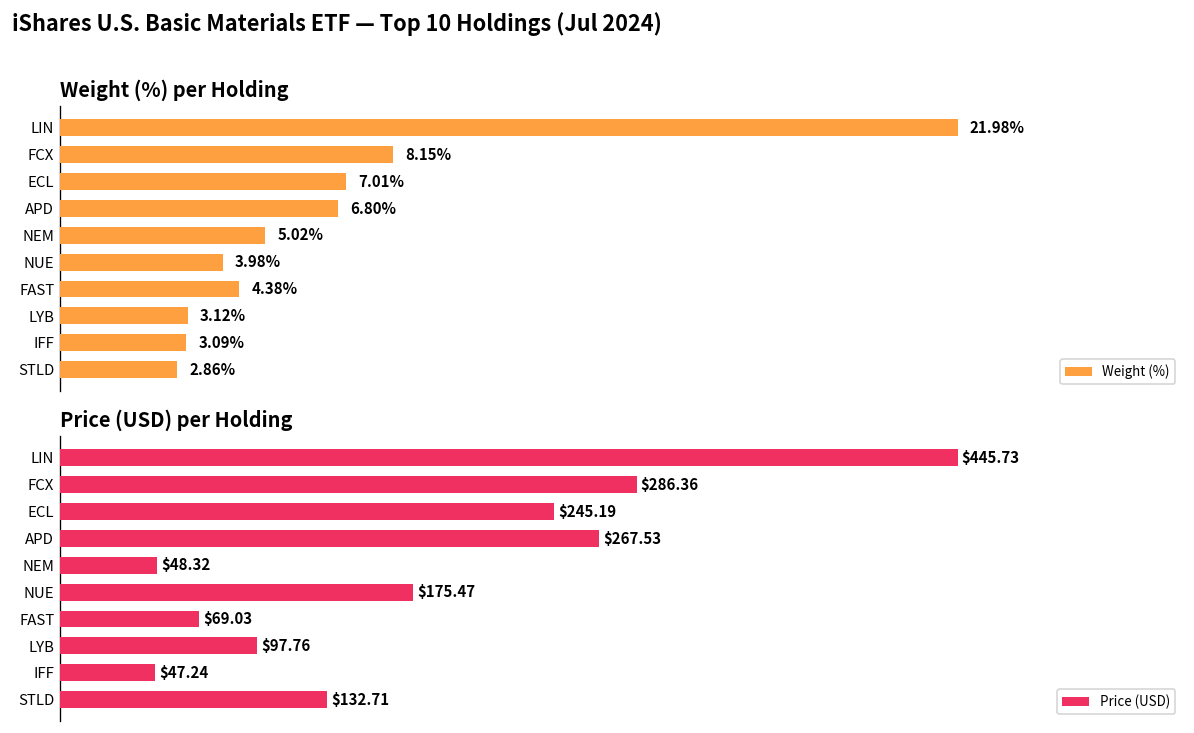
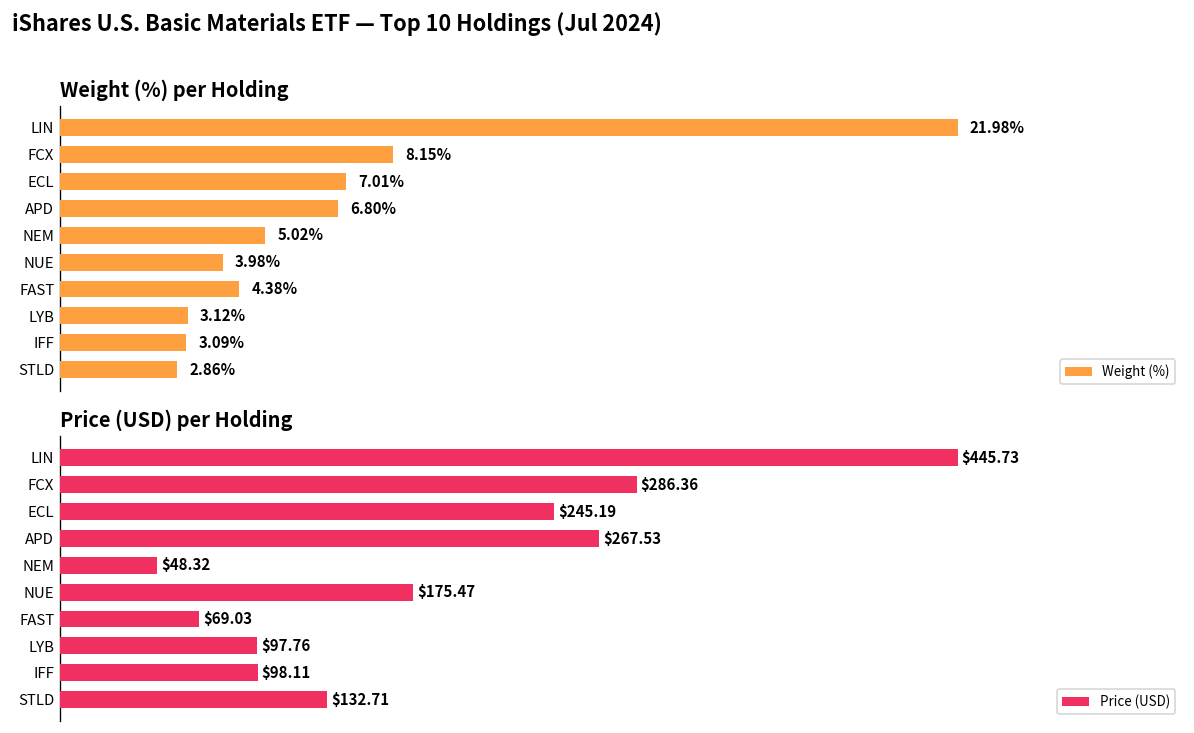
Price (USD) per Holding, IFF: $47.24 -> $98.11
